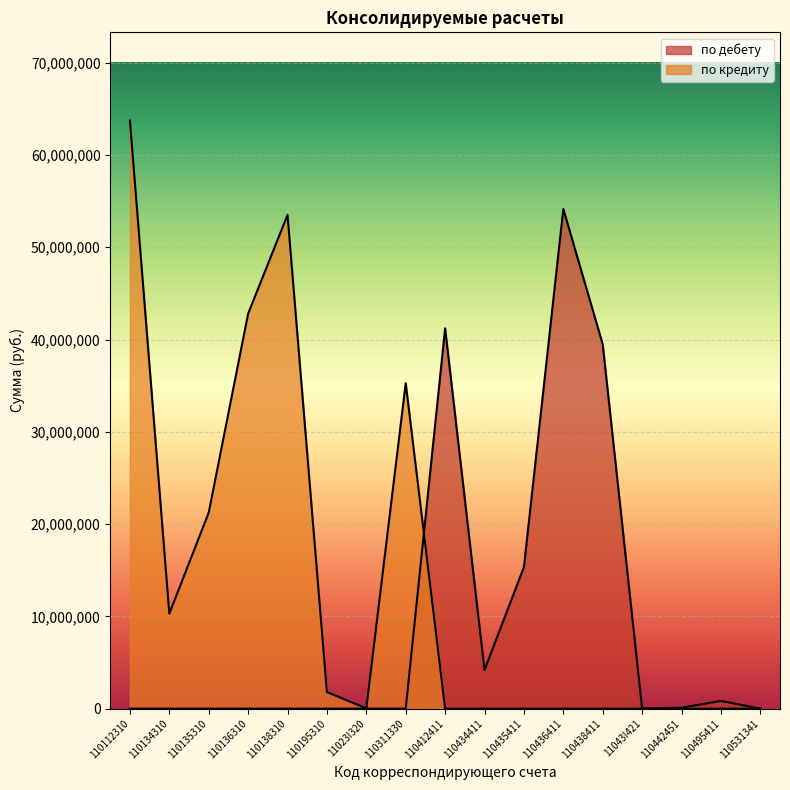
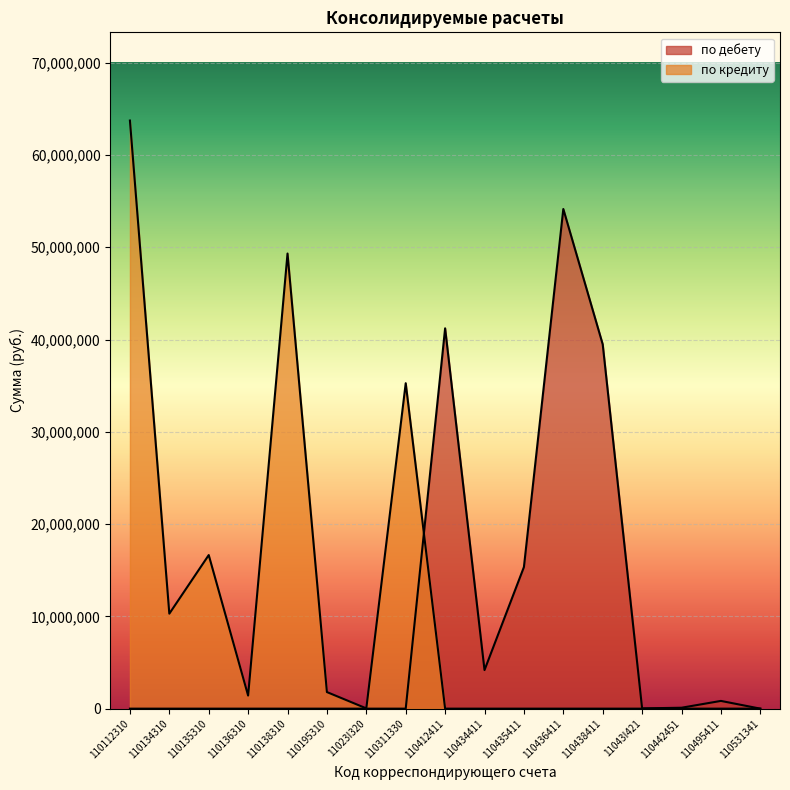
по кредиту, 110135310: 21,000,000 -> 17,000,000
по кредиту, 110136310: 43,000,000 -> 1,000,000
по кредиту, 110138310: 54,000,000 -> 49,000,000
